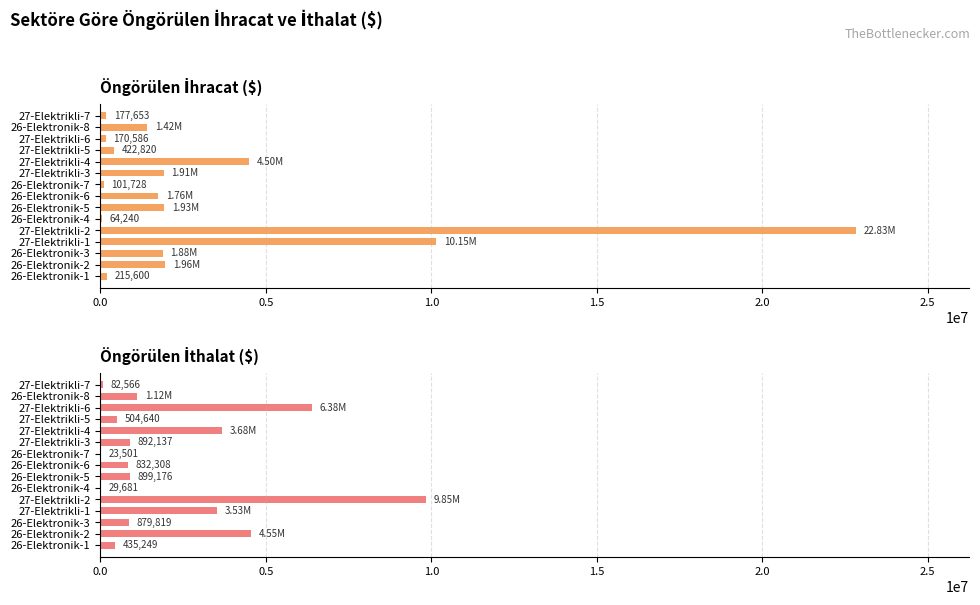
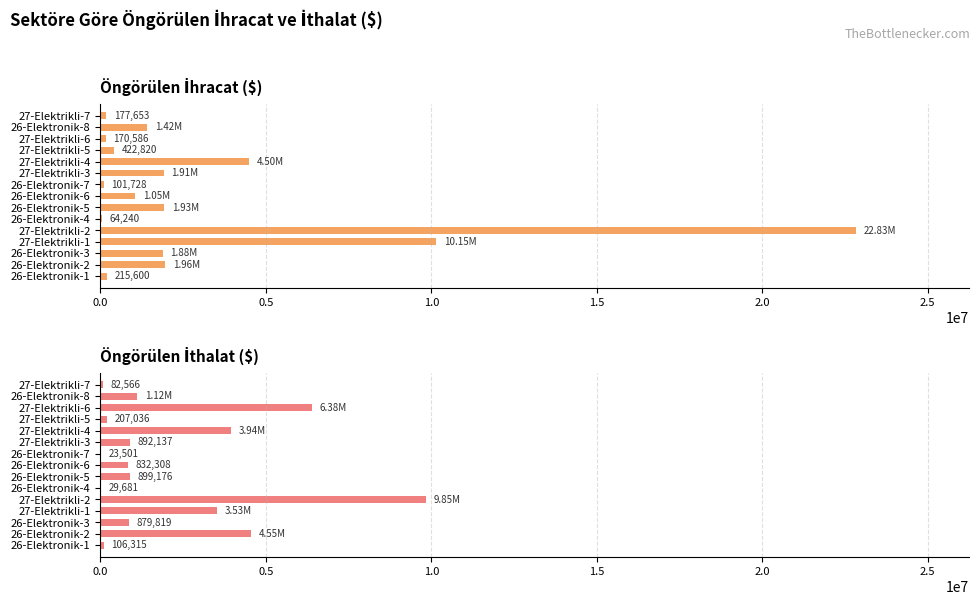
Öngörülen İhracat ($), 26-Elektronik-6: 1.76M -> 1.05M
Öngörülen İthalat ($), 27-Elektrikli-5: 504,640 -> 207,036
Öngörülen İthalat ($), 27-Elektrikli-4: 3.68M -> 3.94M
Öngörülen İthalat ($), 26-Elektronik-1: 435,249 -> 106,315
